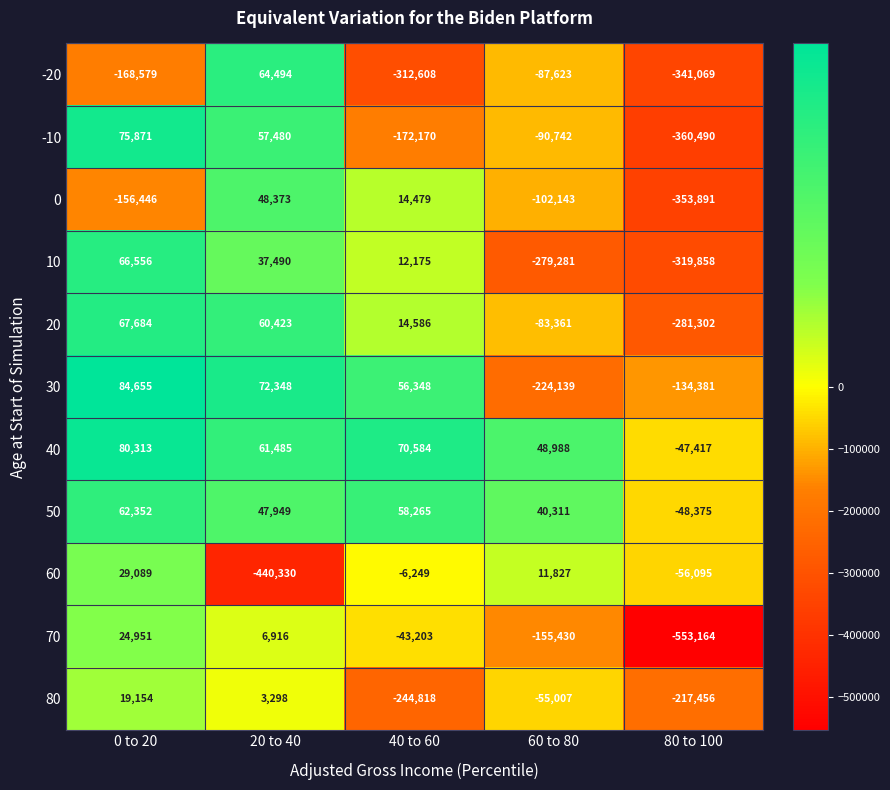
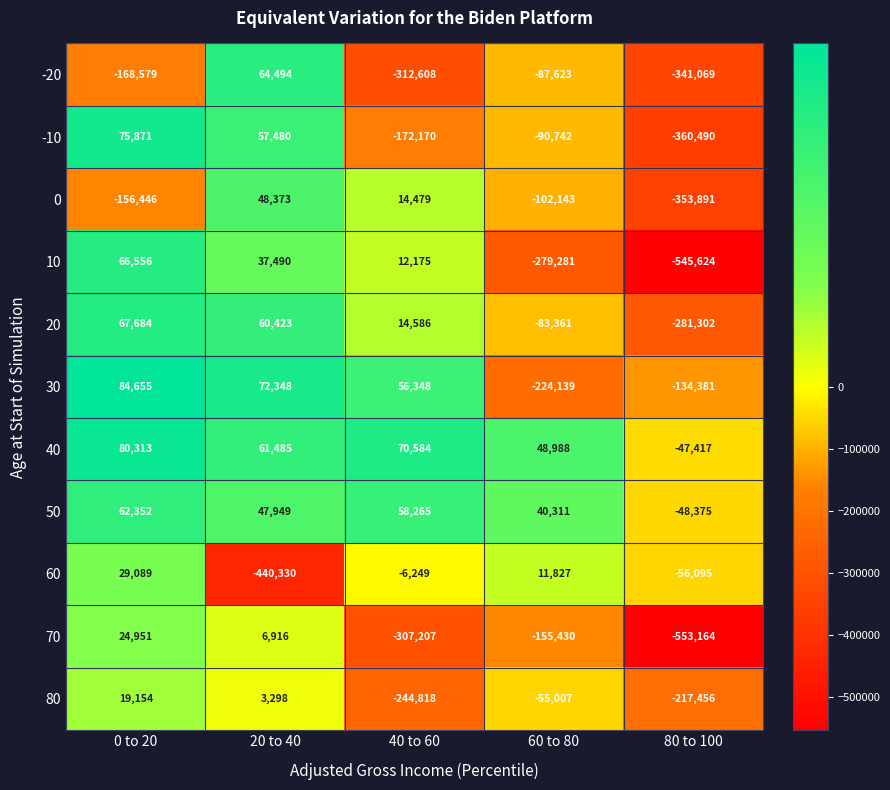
10, 80 to 100: -319,858 -> -545,624
70, 40 to 60: -43,203 -> -307,207
